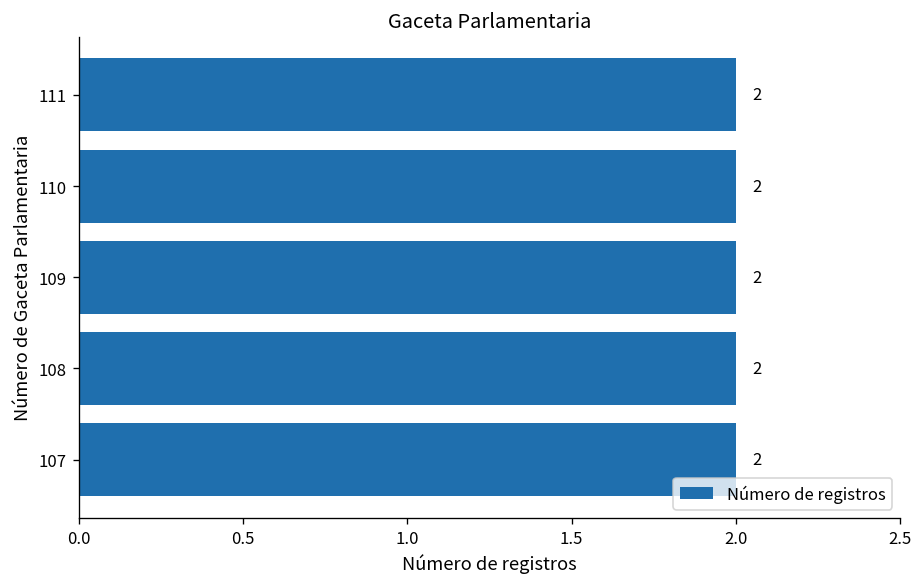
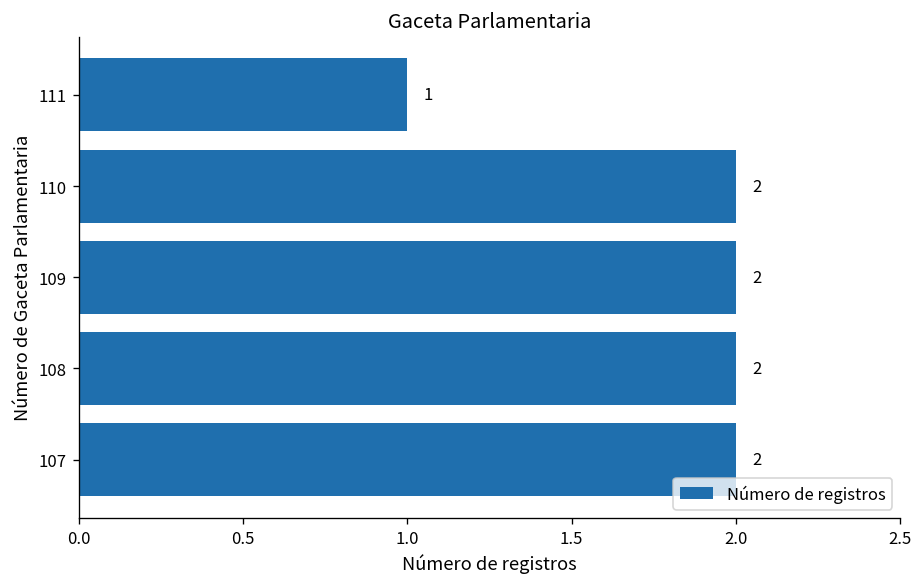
111: 2 -> 1
